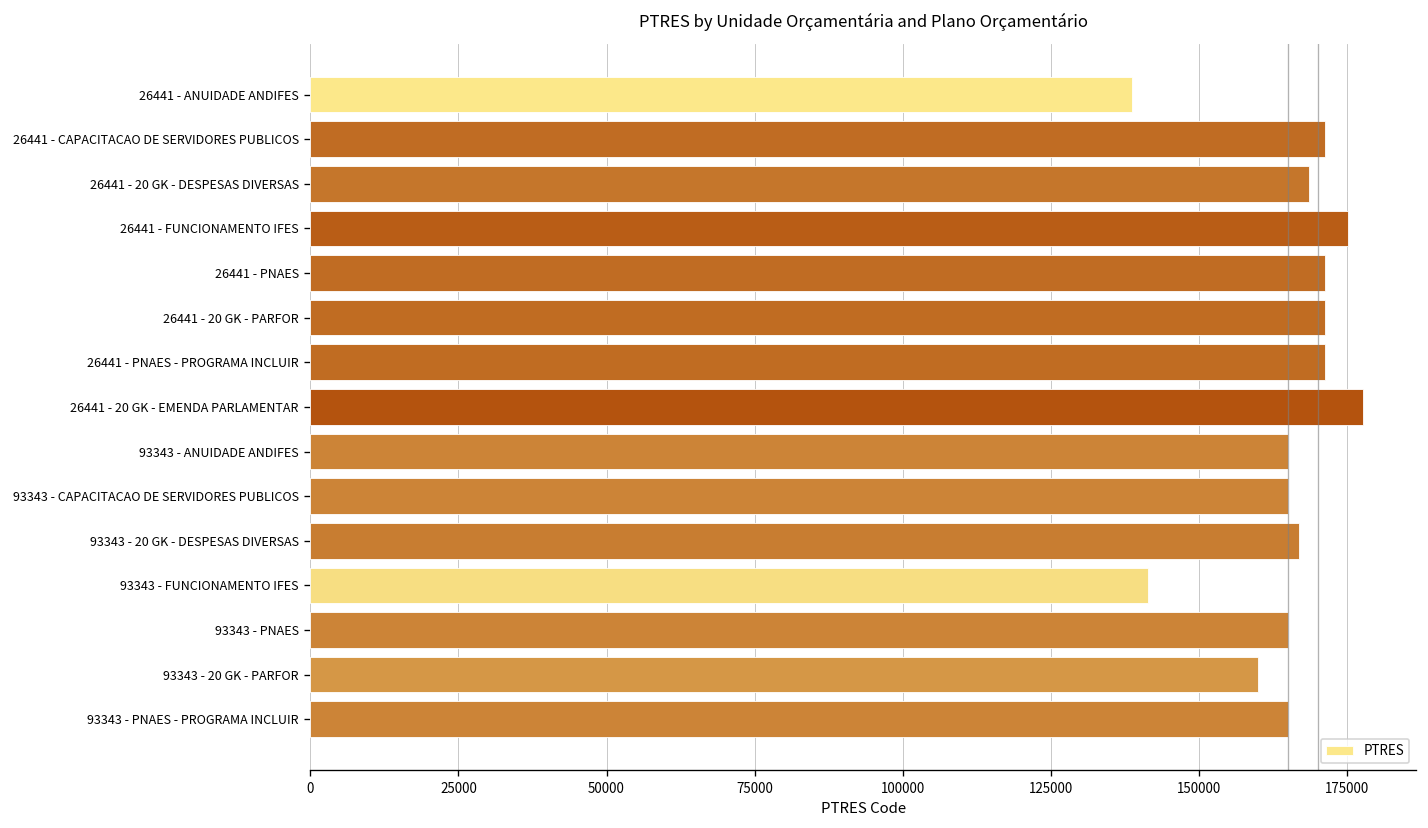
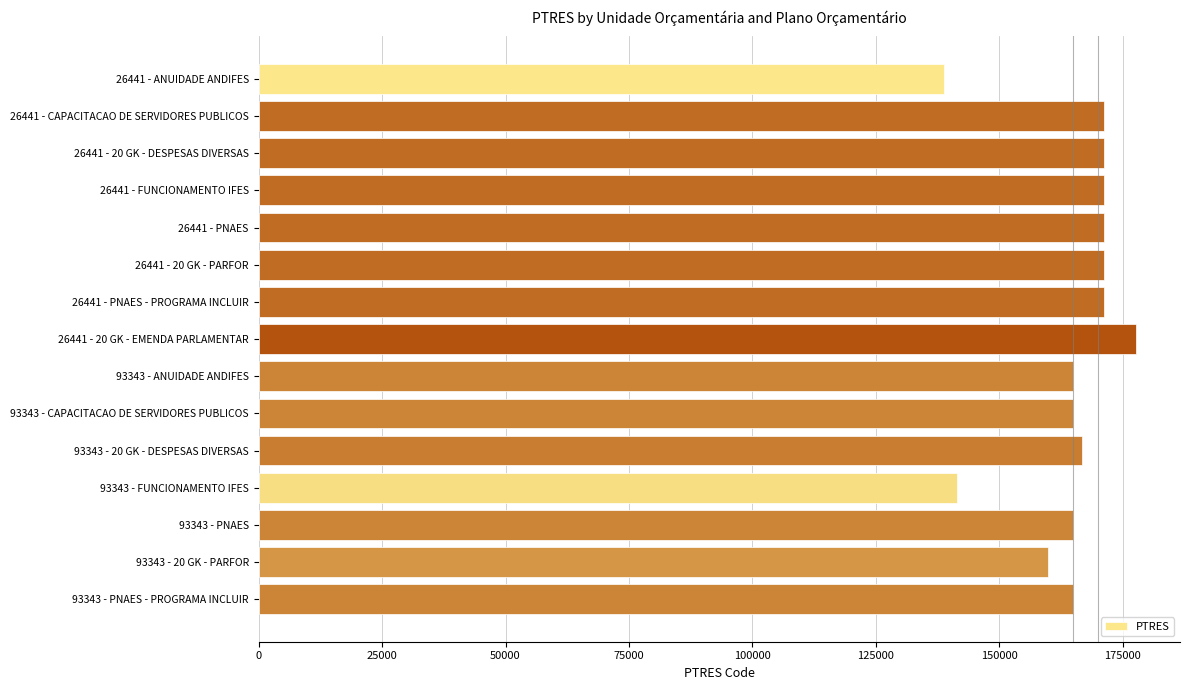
26441 - 20 GK - DESPESAS DIVERSAS: 169000 -> 171000
26441 - FUNCIONAMENTO IFES: 175000 -> 171000
